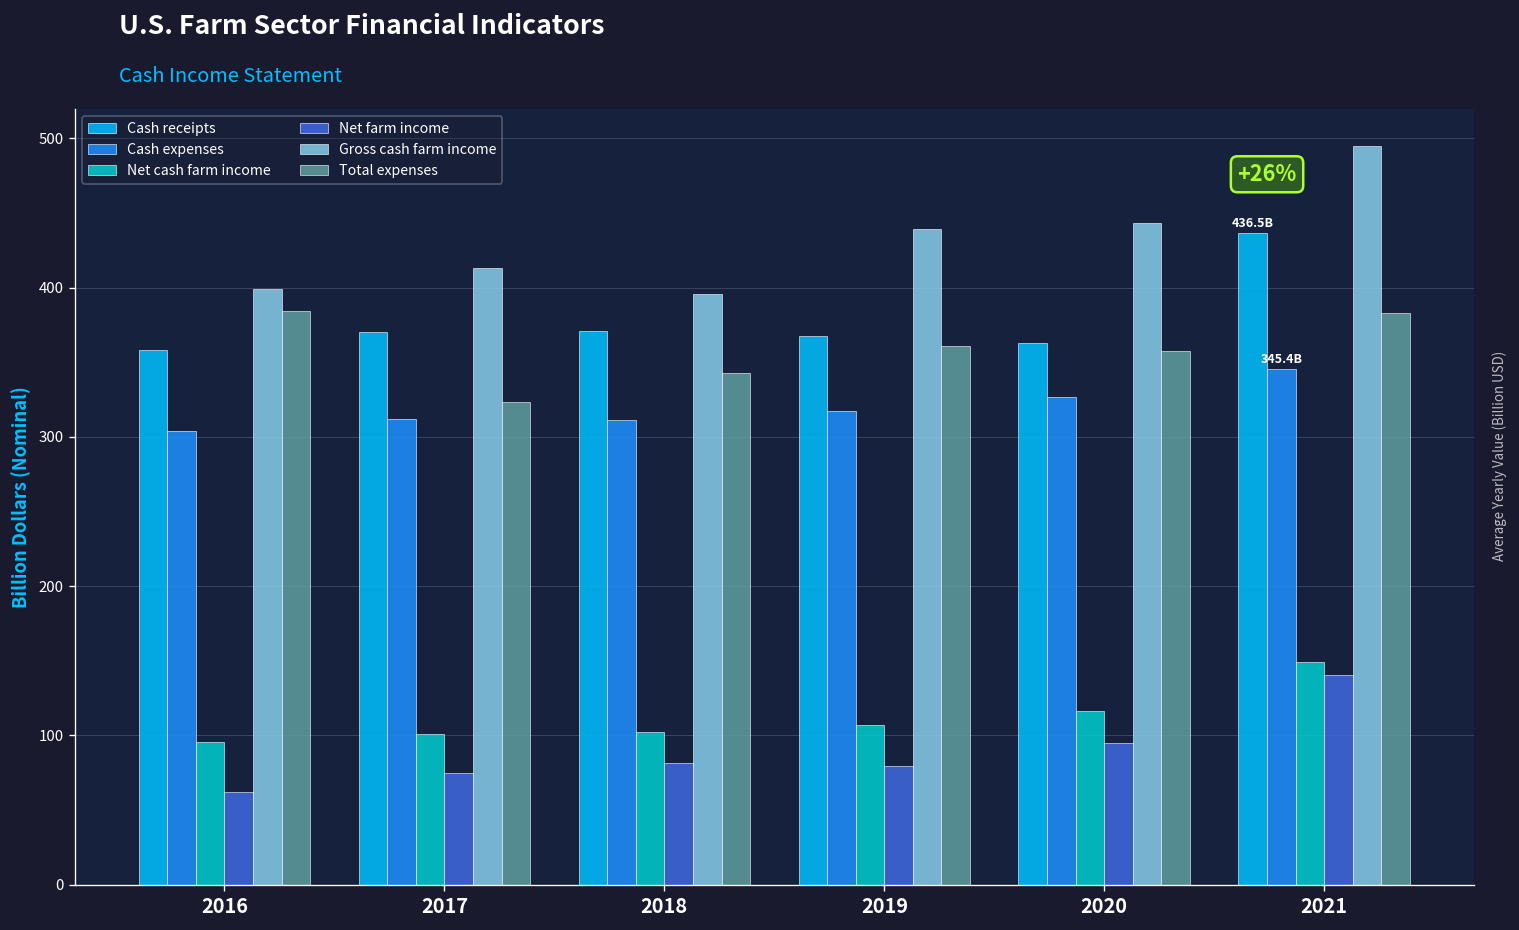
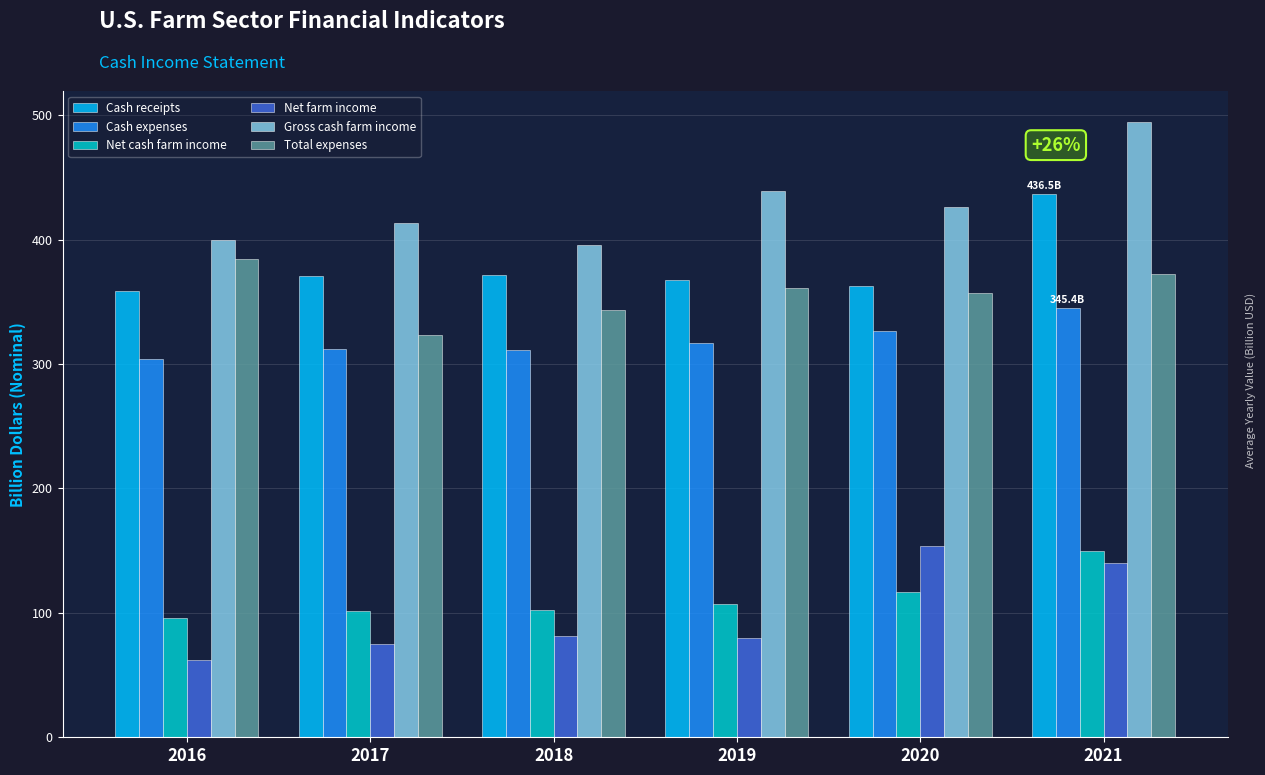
Net farm income, 2020: 95 -> 154
Gross cash farm income, 2020: 443 -> 426
Total expenses, 2021: 383 -> 372
